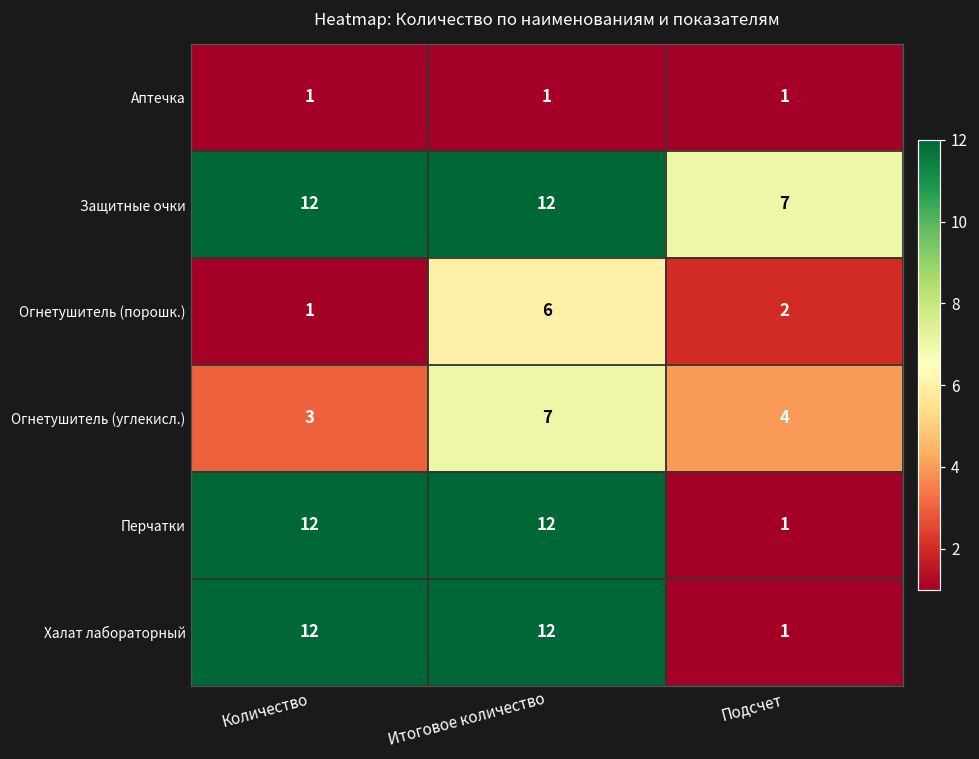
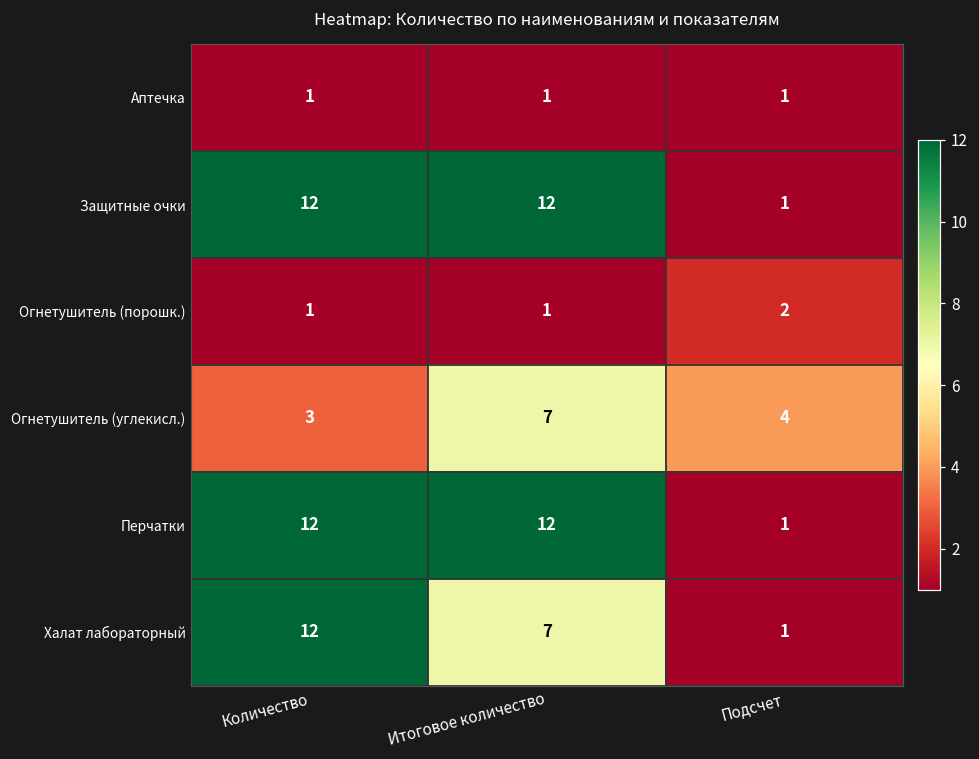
Защитные очки, Подсчет: 7 -> 1
Огнетушитель (порошк.), Итоговое количество: 6 -> 1
Халат лабораторный, Итоговое количество: 12 -> 7
